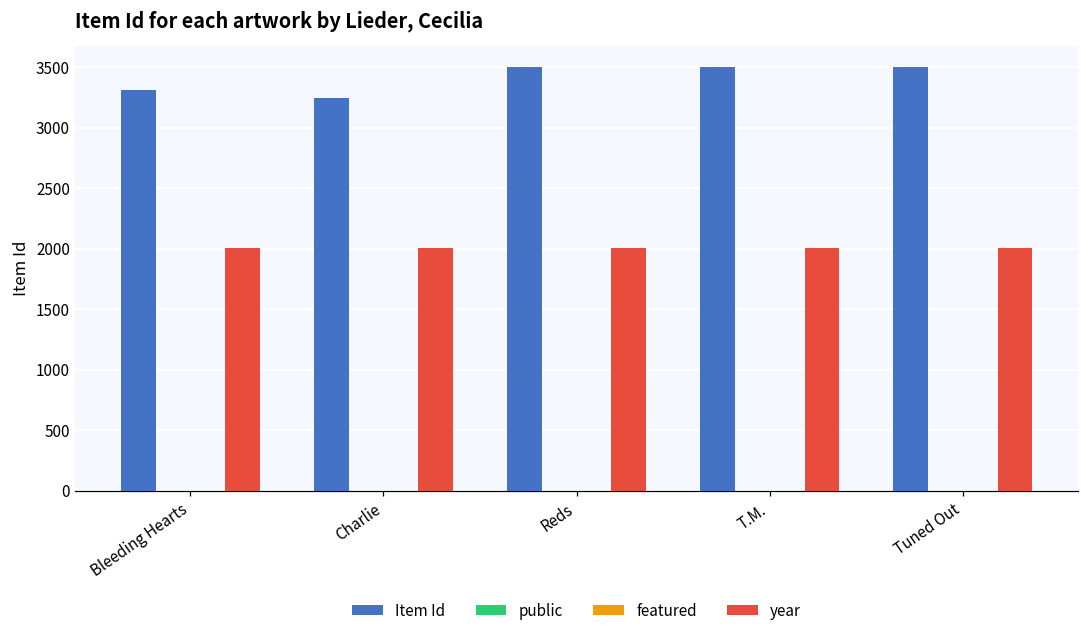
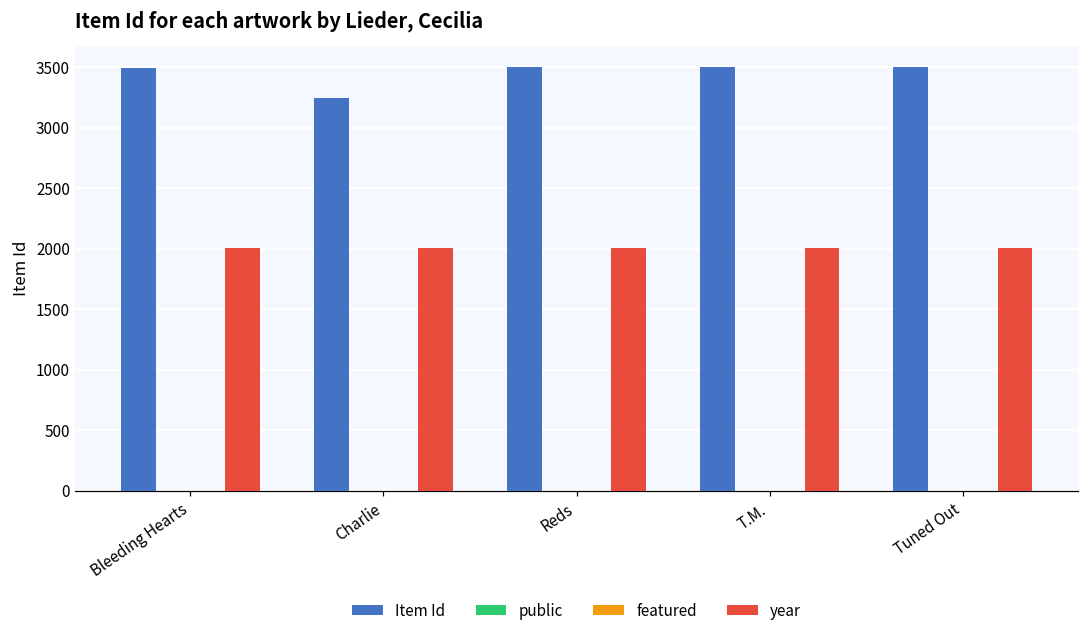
Item Id, Bleeding Hearts: 3310 -> 3490
